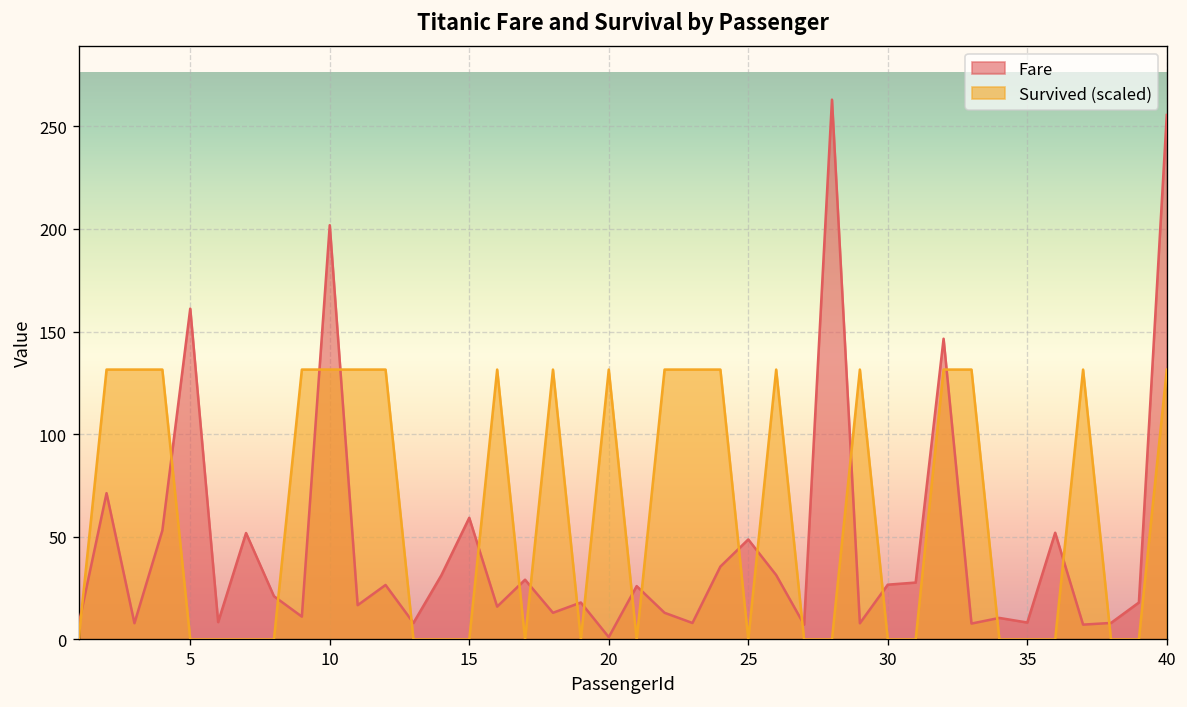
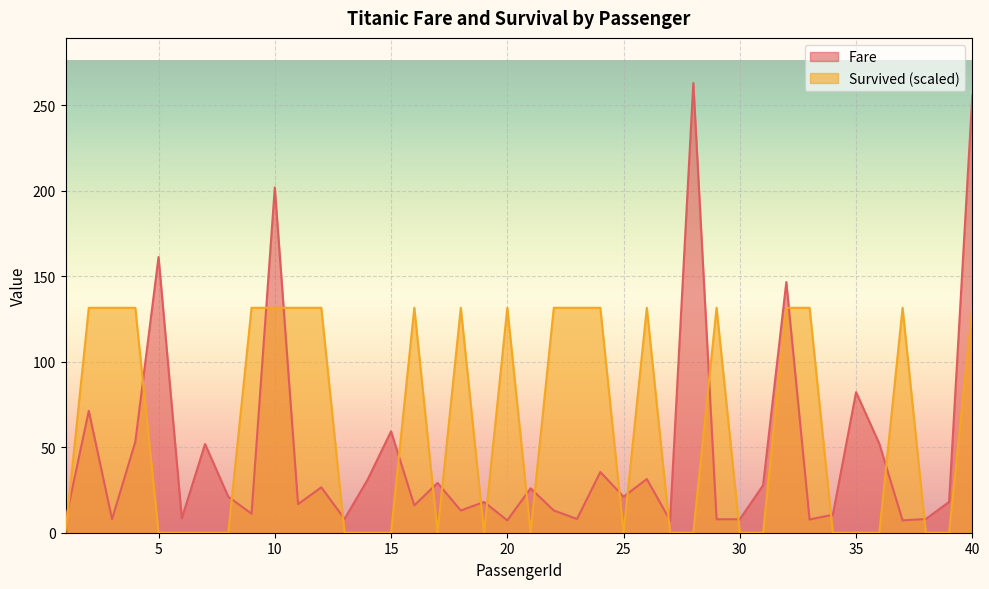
Fare, 20: 1 -> 7
Fare, 25: 49 -> 21
Fare, 30: 27 -> 8
Fare, 35: 8 -> 82
